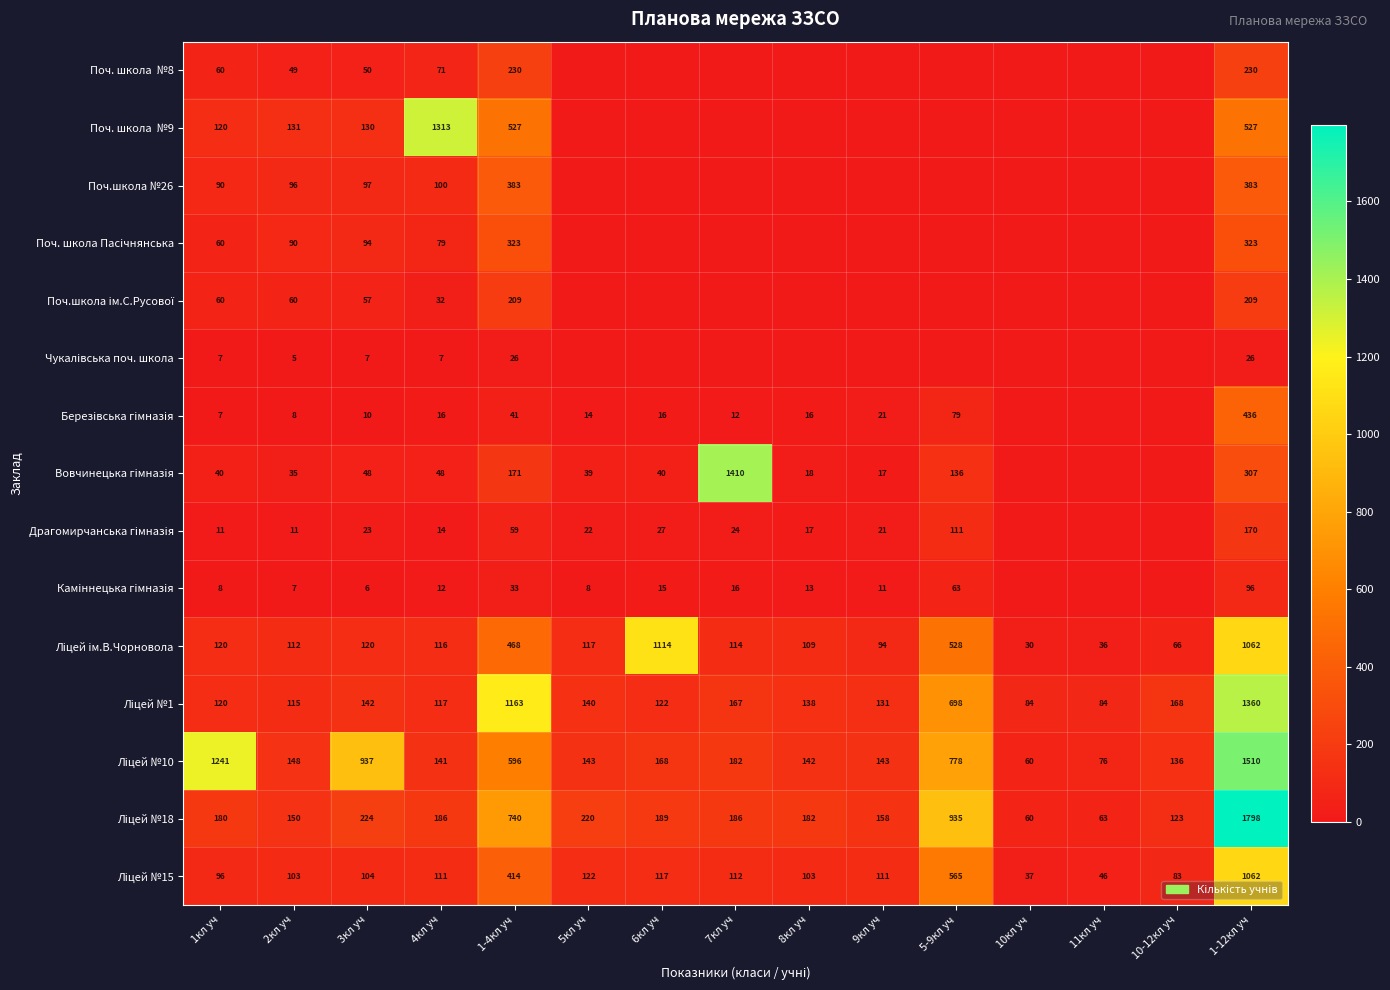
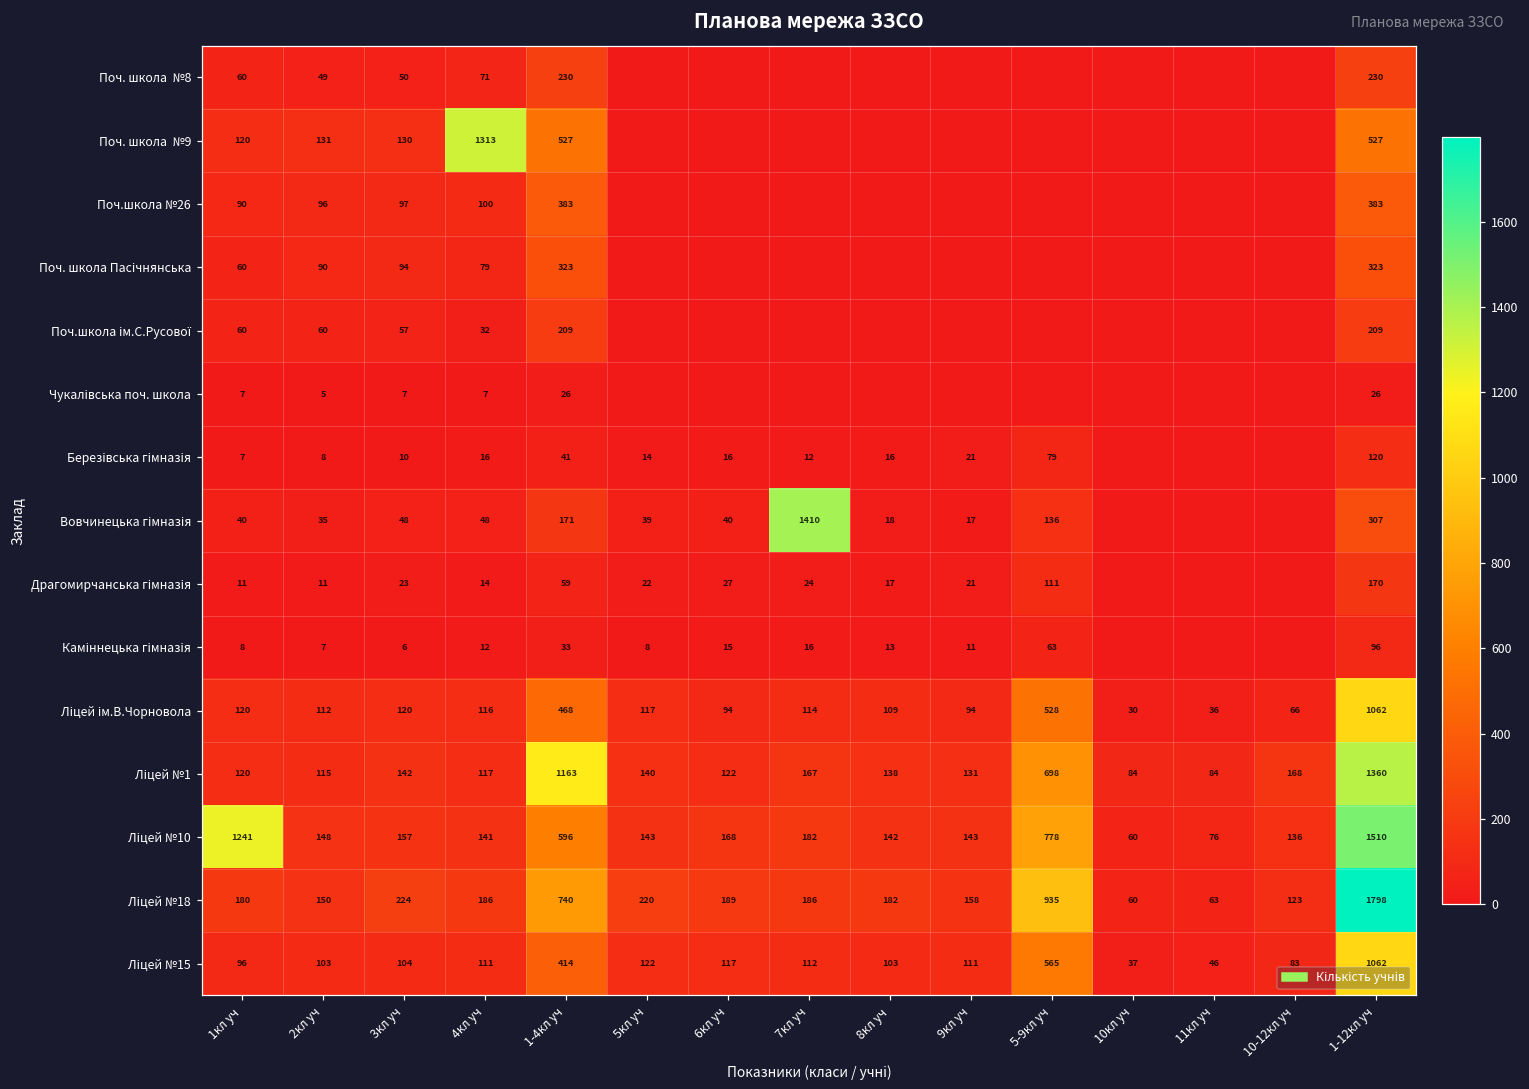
Березівська гімназія, 1-12кл уч: 436 -> 120
Ліцей ім.В.Чорновола, 6кл уч: 1114 -> 94
Ліцей №10, 3кл уч: 937 -> 157
